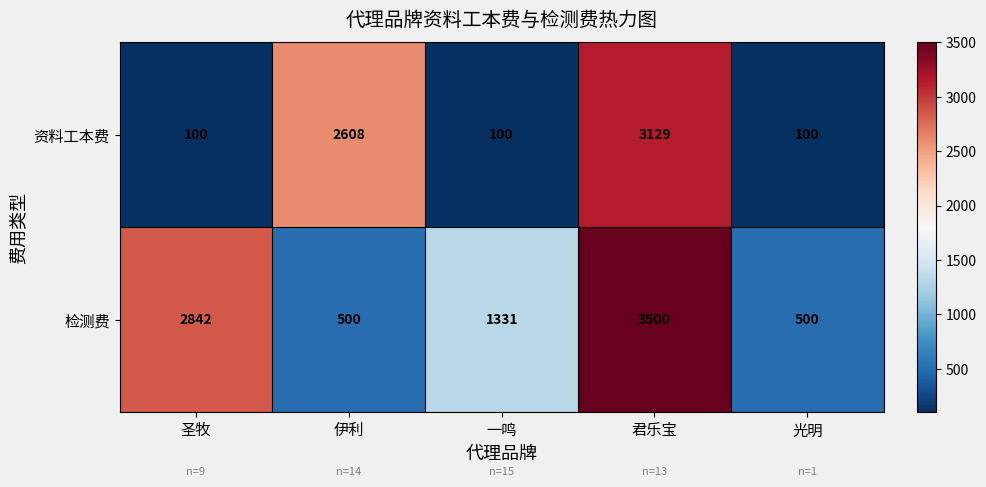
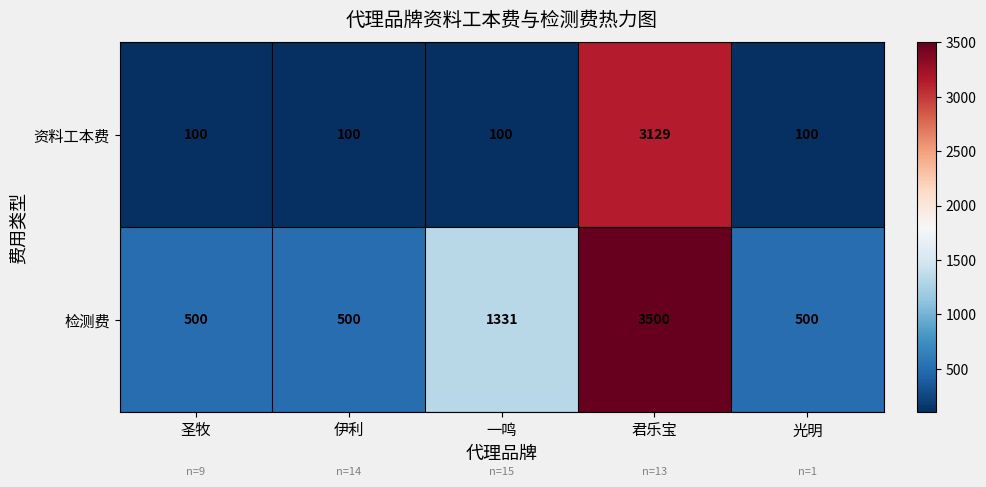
资料工本费, 伊利: 2608 -> 100
检测费, 圣牧: 2842 -> 500
